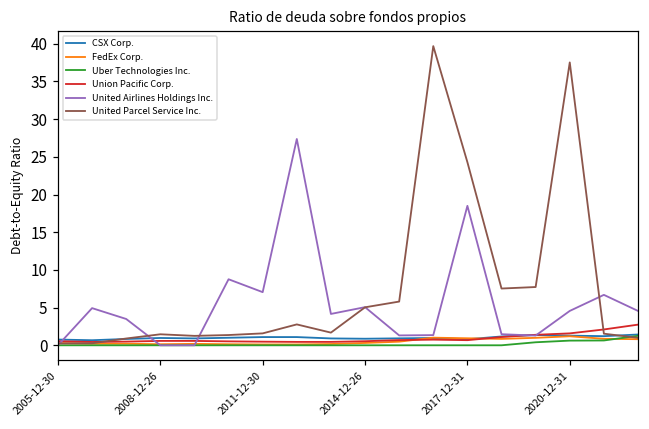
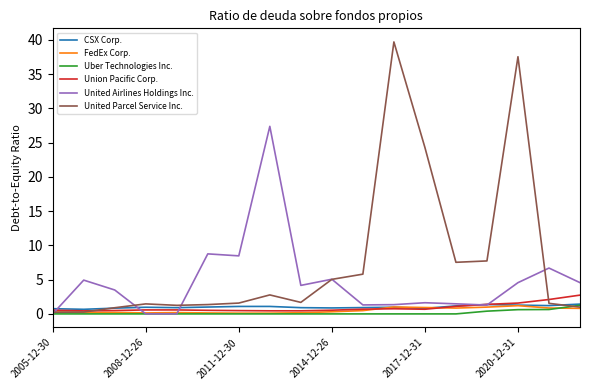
United Airlines Holdings Inc., 2011-12-30: 7 -> 8
United Airlines Holdings Inc., 2017-12-31: 19 -> 2
